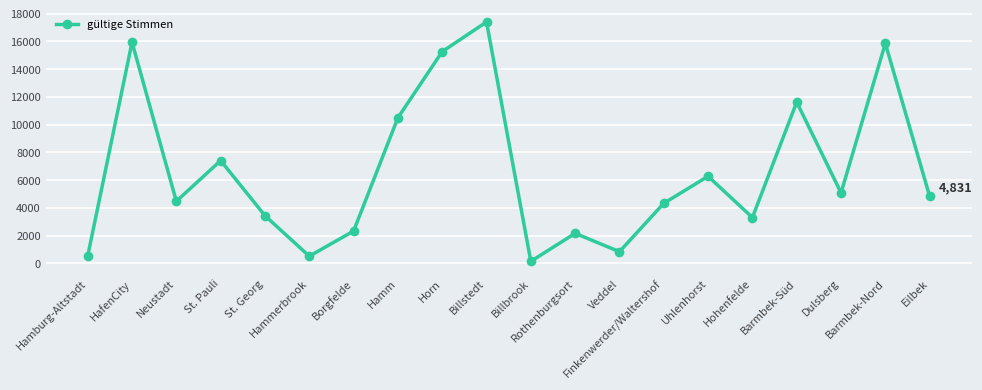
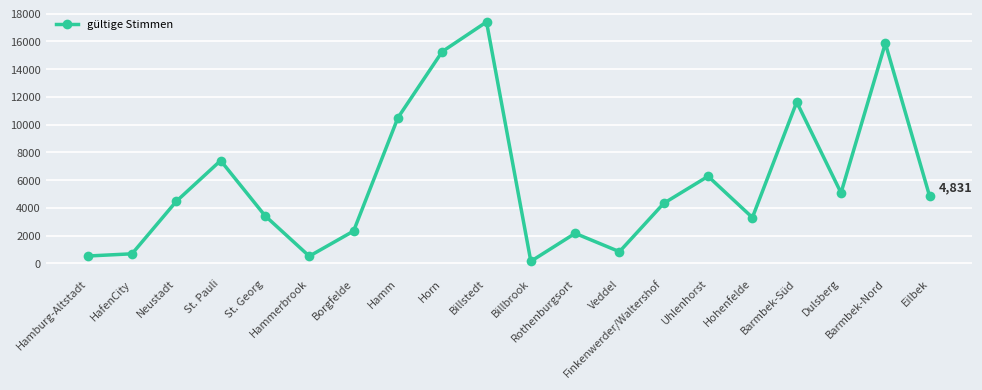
HafenCity: 15900 -> 700
